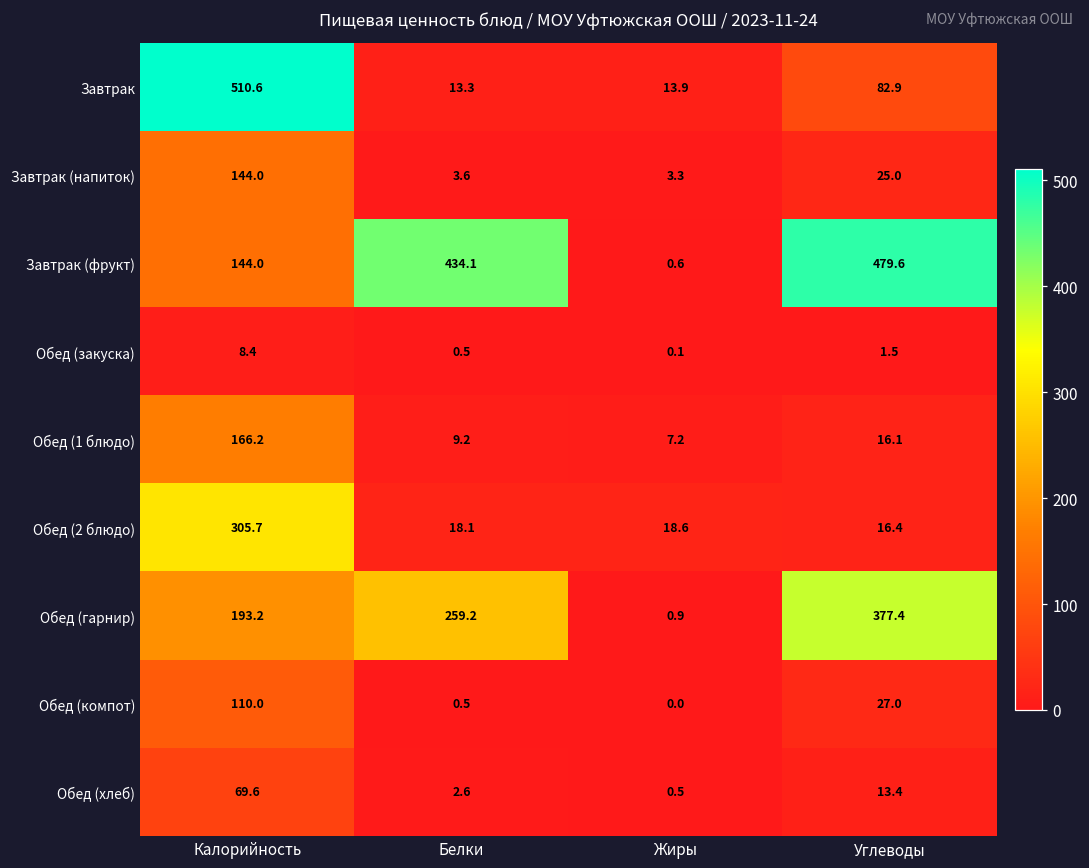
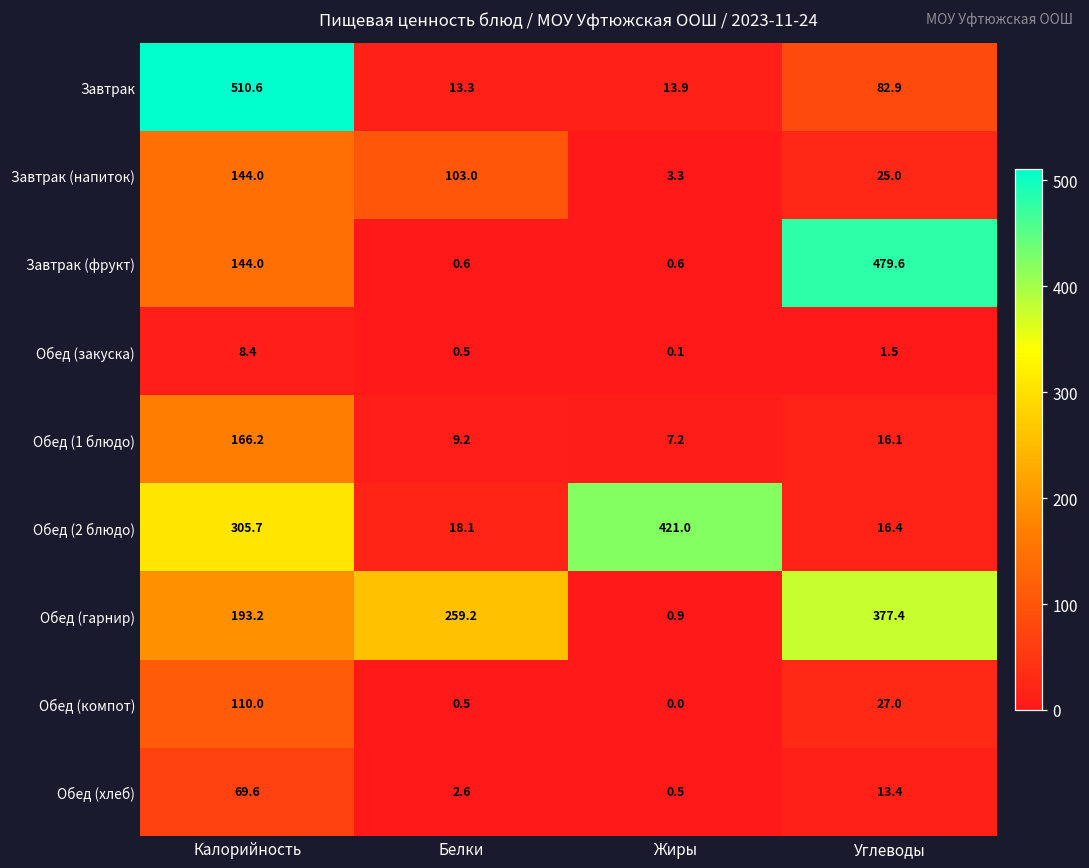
Завтрак (напиток), Белки: 3.6 -> 103.0
Завтрак (фрукт), Белки: 434.1 -> 0.6
Обед (2 блюдо), Жиры: 18.6 -> 421.0
